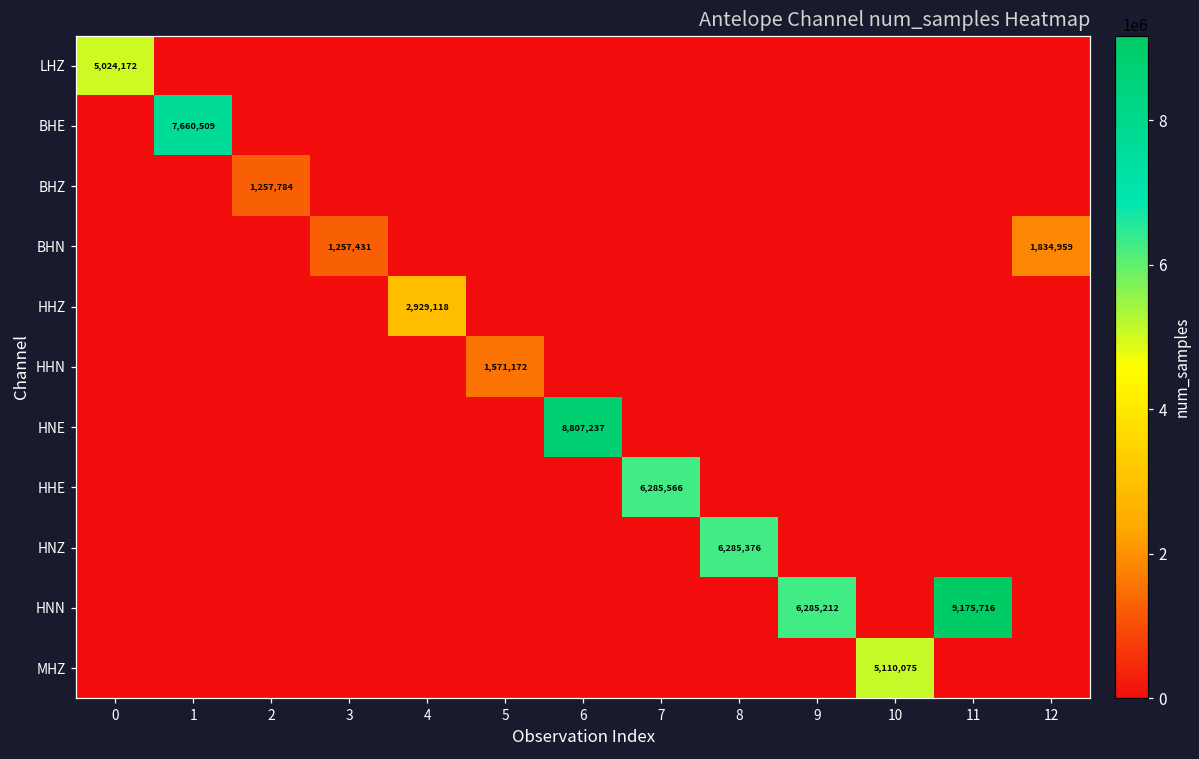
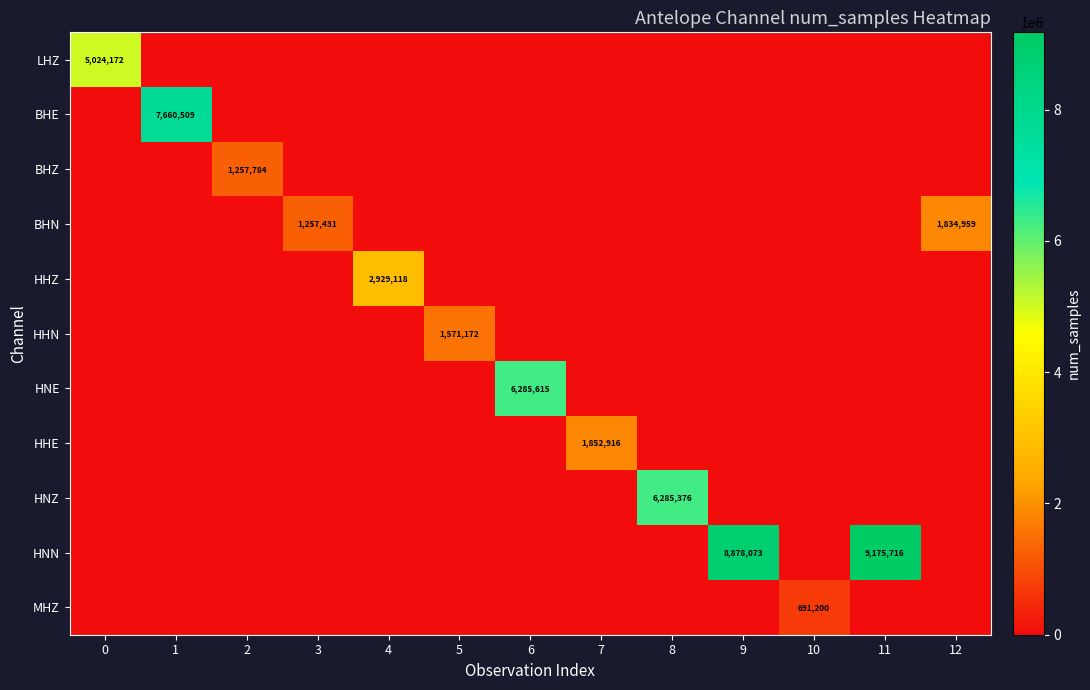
HNE, 6: 8,807,237 -> 6,285,615
HHE, 7: 6,285,566 -> 1,852,916
HNN, 9: 6,285,212 -> 8,878,073
MHZ, 10: 5,110,075 -> 691,200
